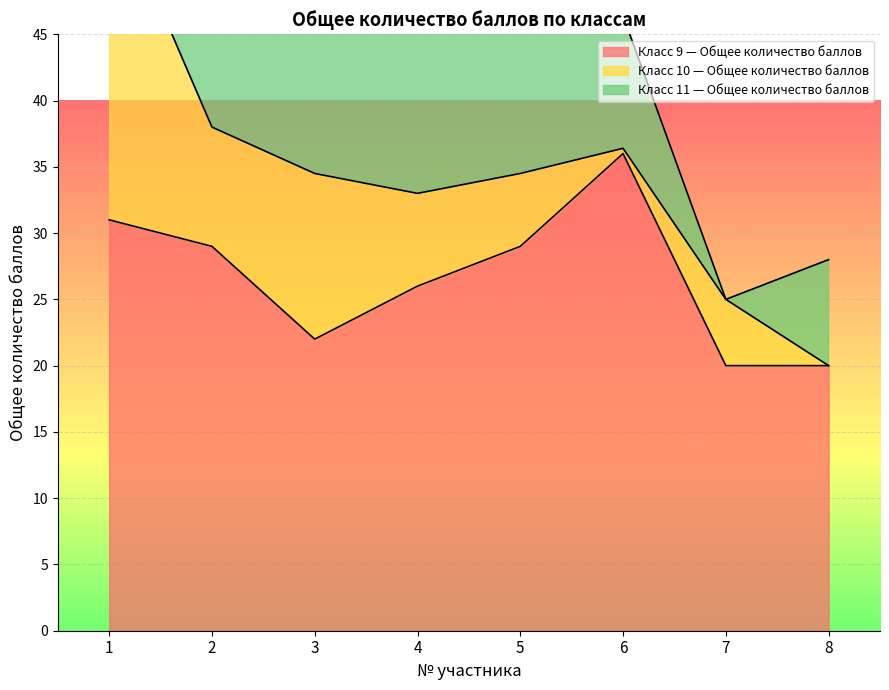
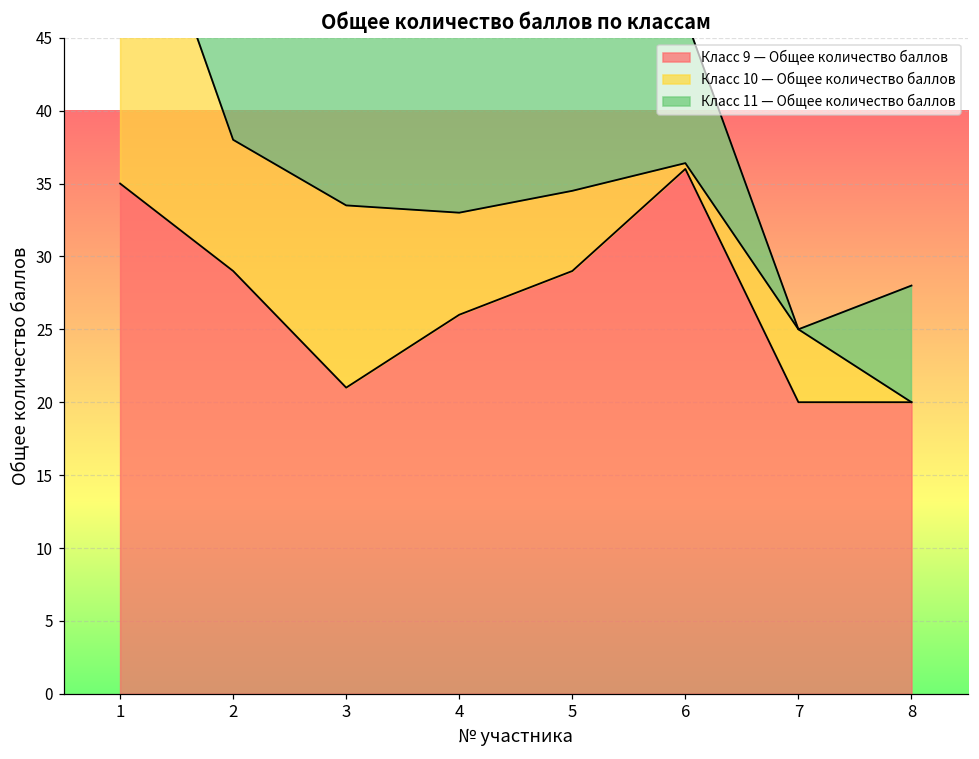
Класс 9 — Общее количество баллов, 1: 31 -> 35
Класс 9 — Общее количество баллов, 3: 22 -> 21
